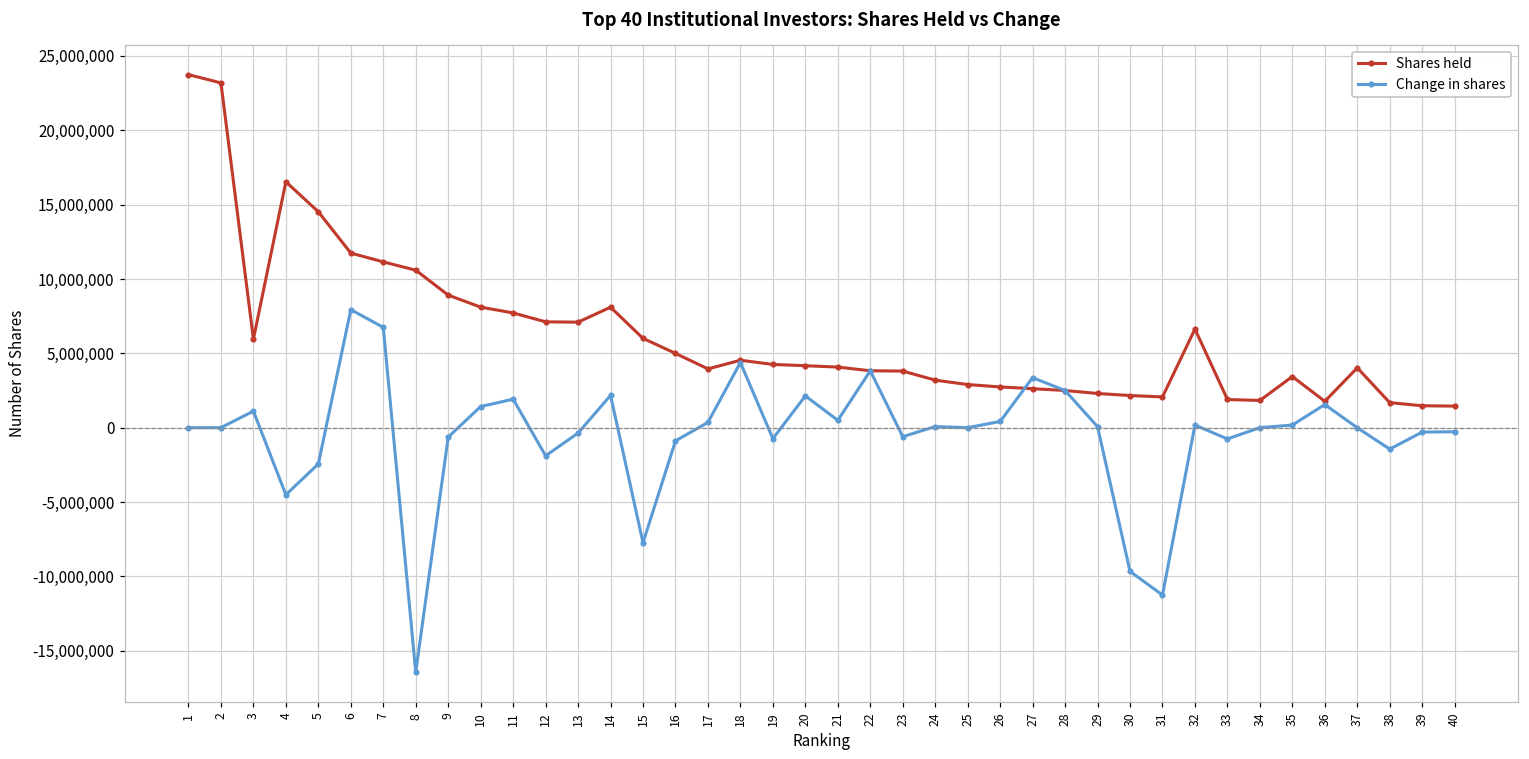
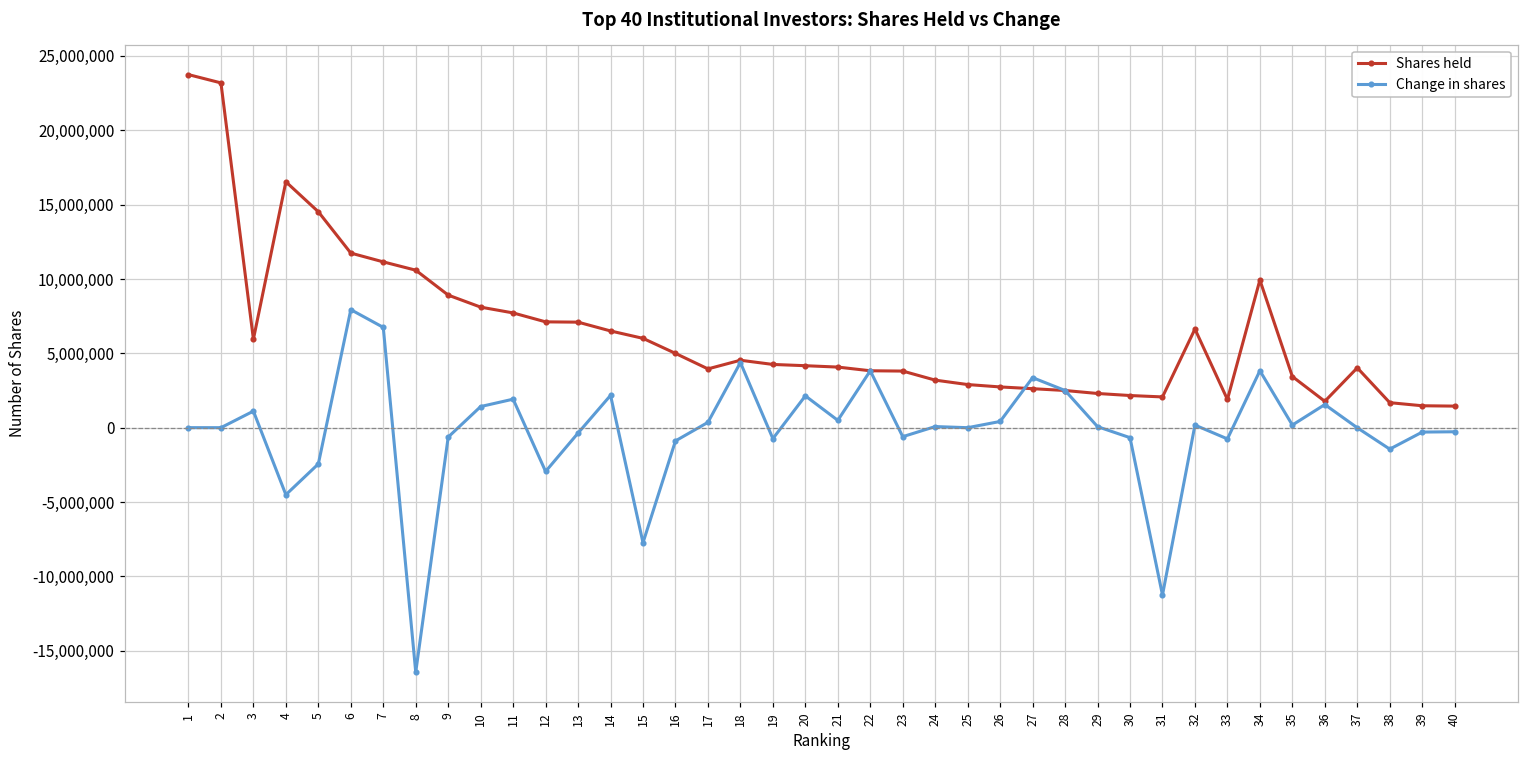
Change in shares, 12: -1,900,000 -> -2,900,000
Shares held, 14: 8,100,000 -> 6,500,000
Change in shares, 30: -9,700,000 -> -700,000
Shares held, 34: 1,800,000 -> 9,900,000
Change in shares, 34: 0 -> 3,800,000
